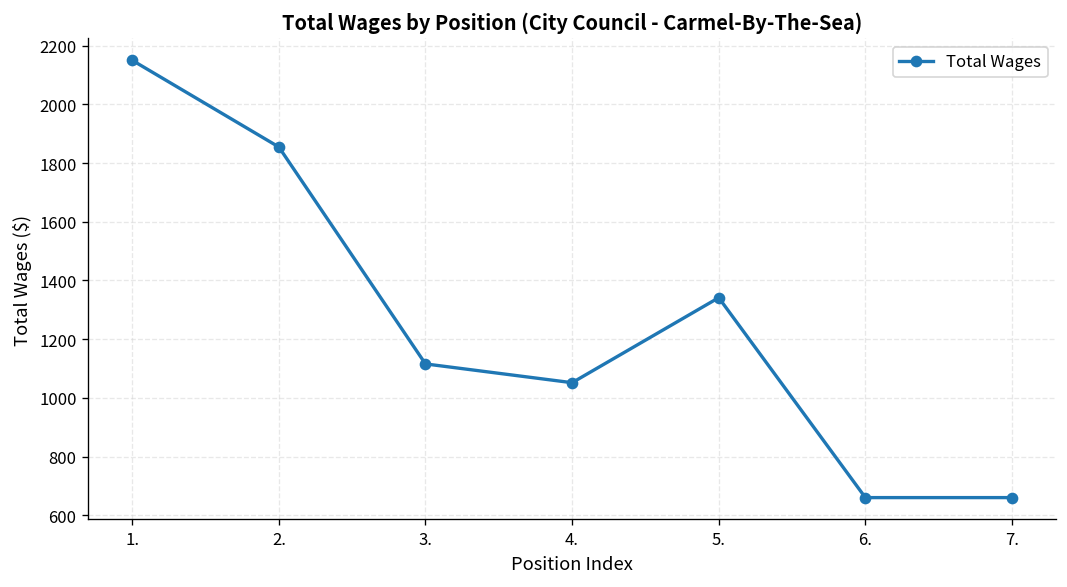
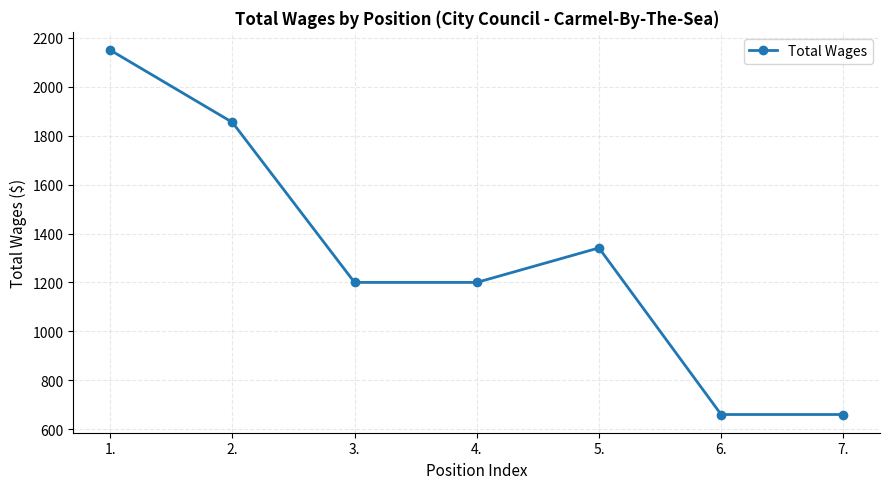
3.: 1120 -> 1200
4.: 1050 -> 1200
